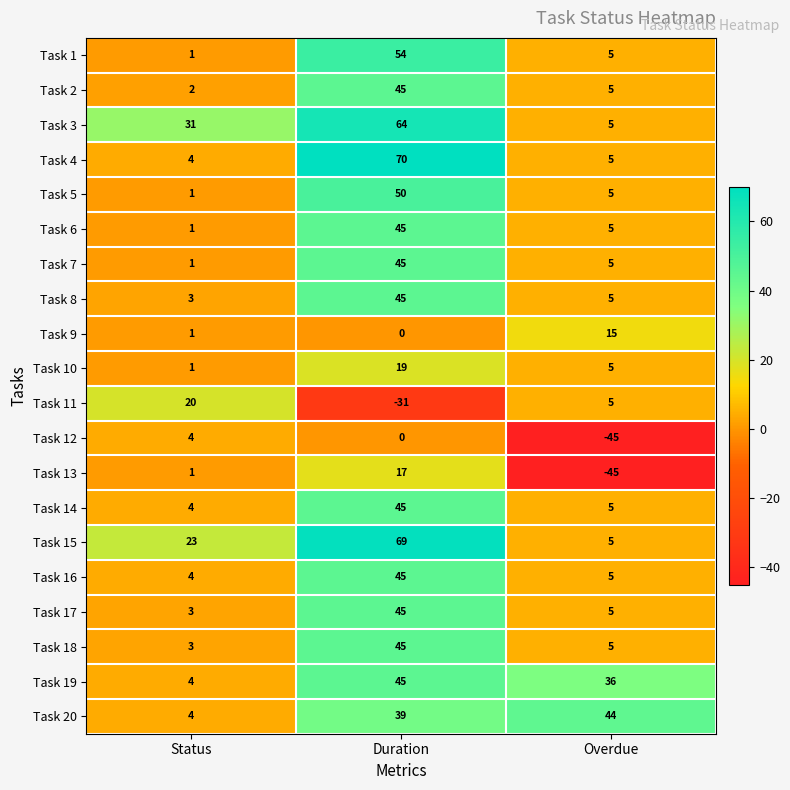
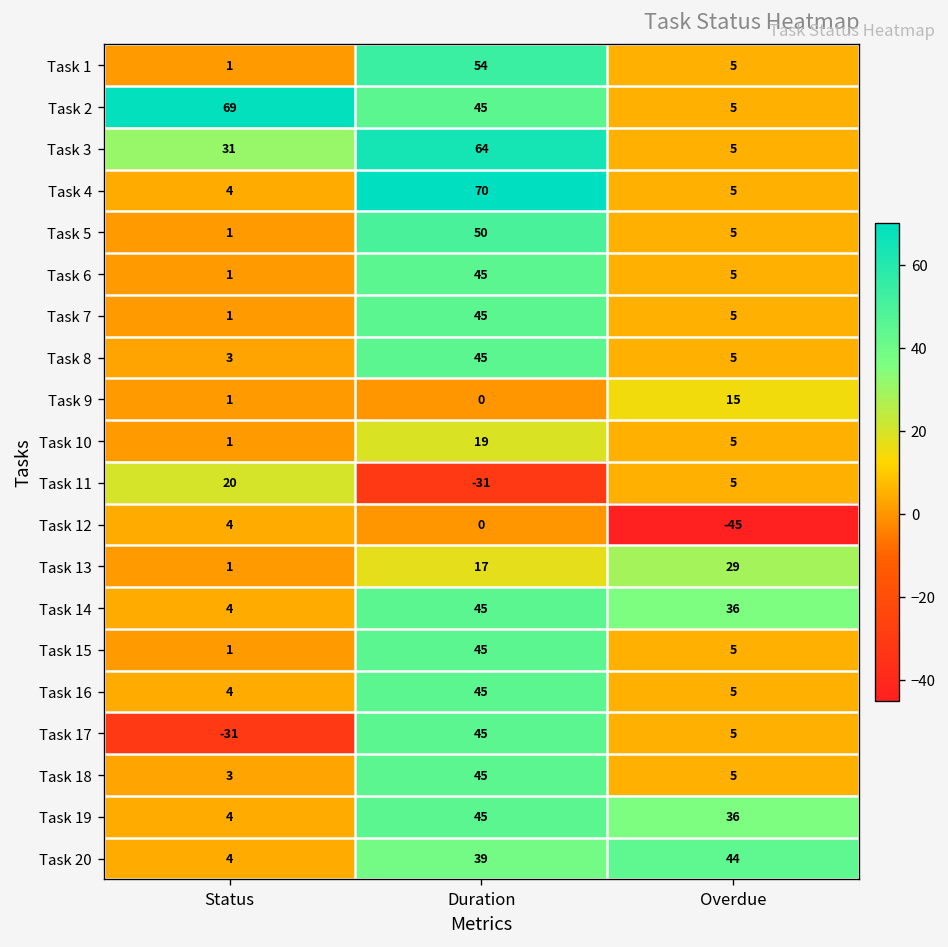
Task 2, Status: 2 -> 69
Task 13, Overdue: -45 -> 29
Task 14, Overdue: 5 -> 36
Task 15, Status: 23 -> 1
Task 15, Duration: 69 -> 45
Task 17, Status: 3 -> -31
